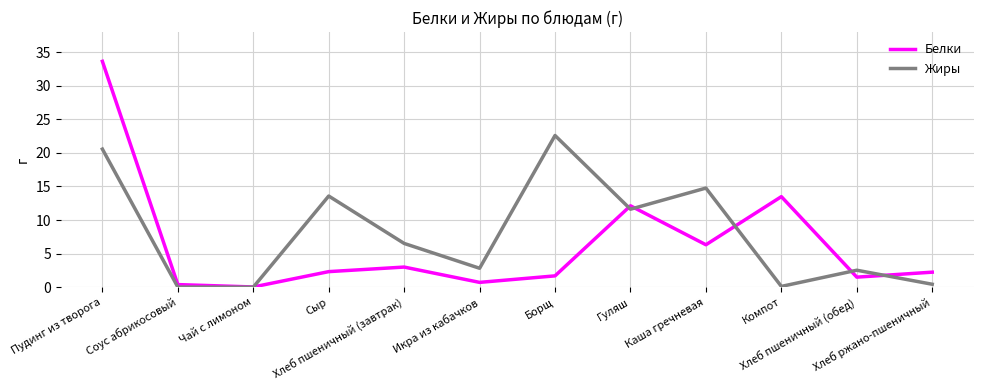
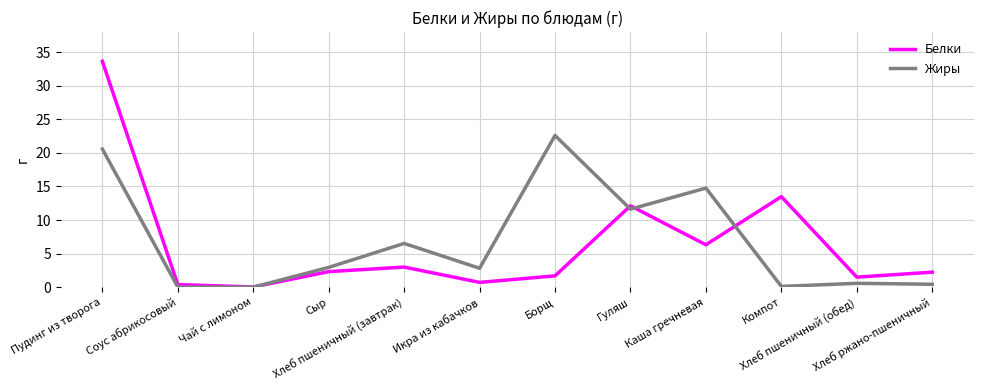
Жиры, Сыр: 14 -> 3
Жиры, Хлеб пшеничный (обед): 3 -> 1
